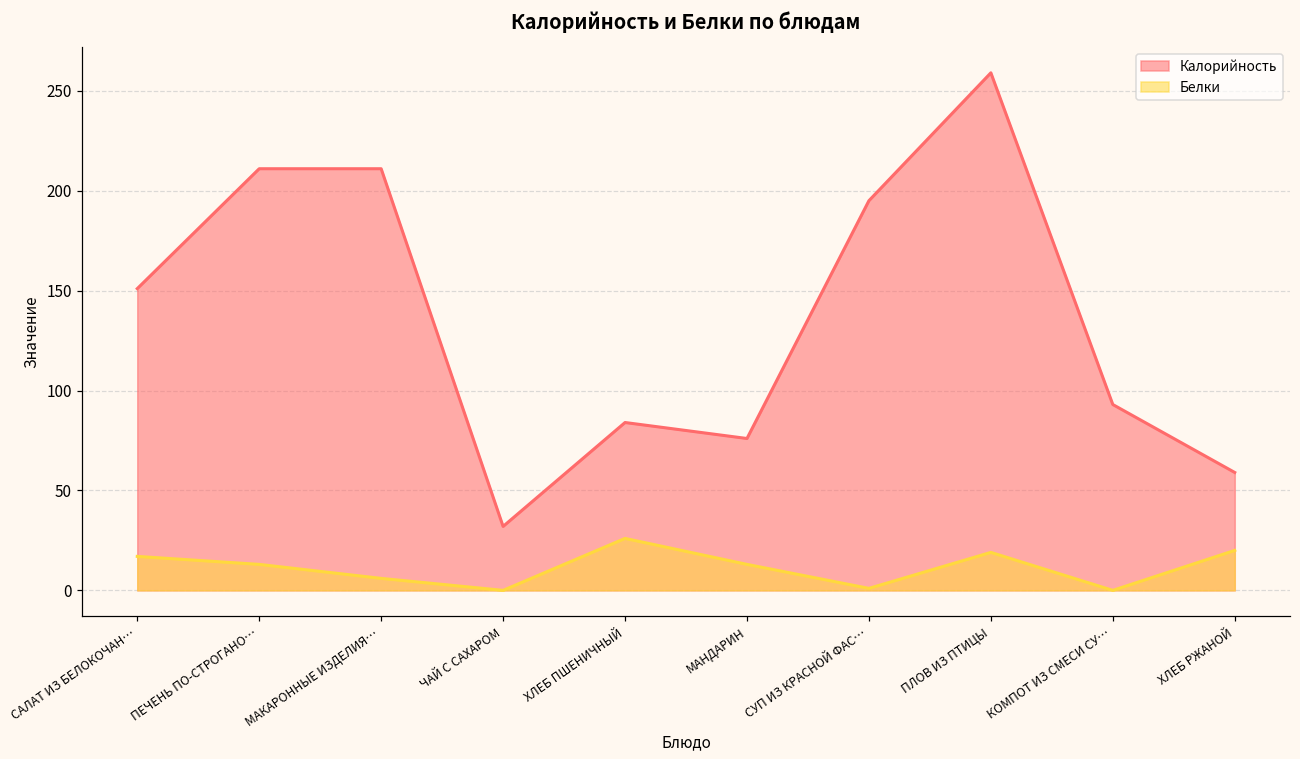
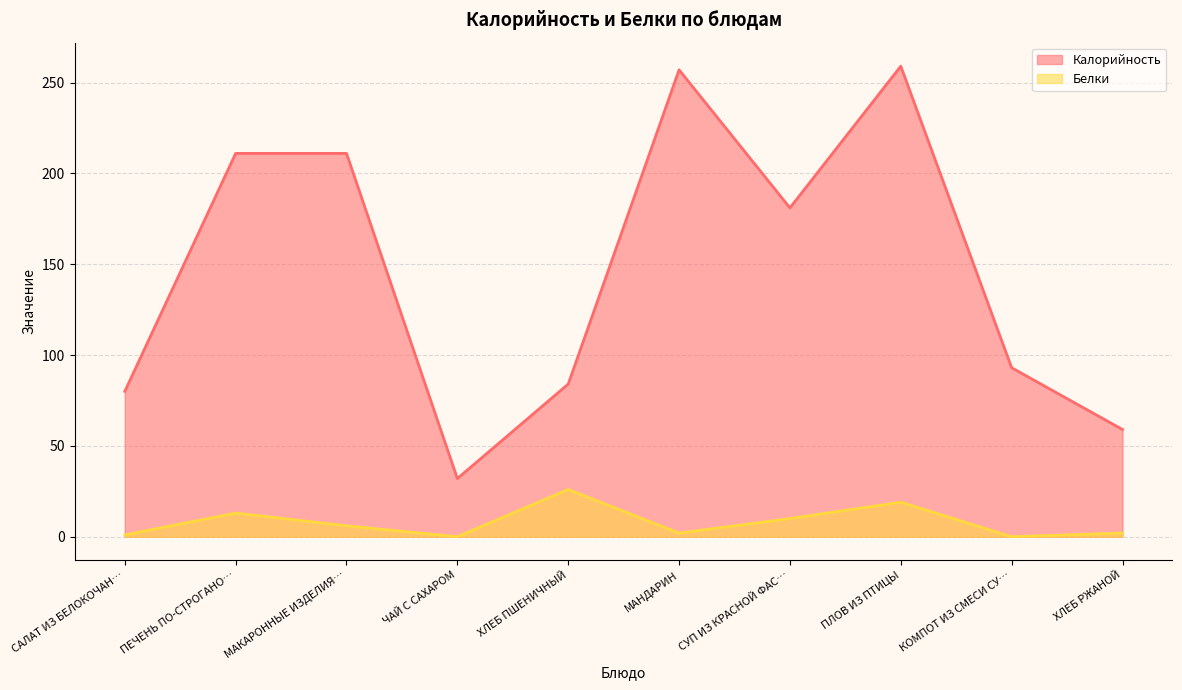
Калорийность, САЛАТ ИЗ БЕЛОКОЧАН…: 151 -> 80
Белки, САЛАТ ИЗ БЕЛОКОЧАН…: 17 -> 1
Калорийность, МАНДАРИН: 76 -> 257
Белки, МАНДАРИН: 13 -> 2
Калорийность, СУП ИЗ КРАСНОЙ ФАС…: 195 -> 181
Белки, СУП ИЗ КРАСНОЙ ФАС…: 1 -> 10
Белки, ХЛЕБ РЖАНОЙ: 20 -> 2
